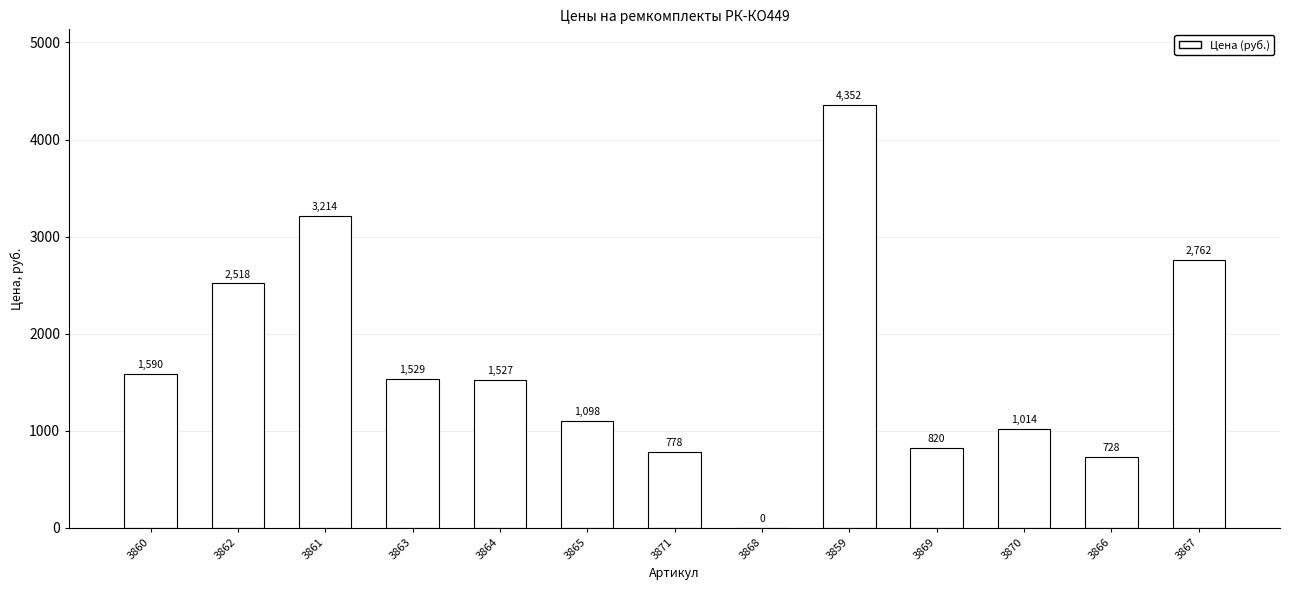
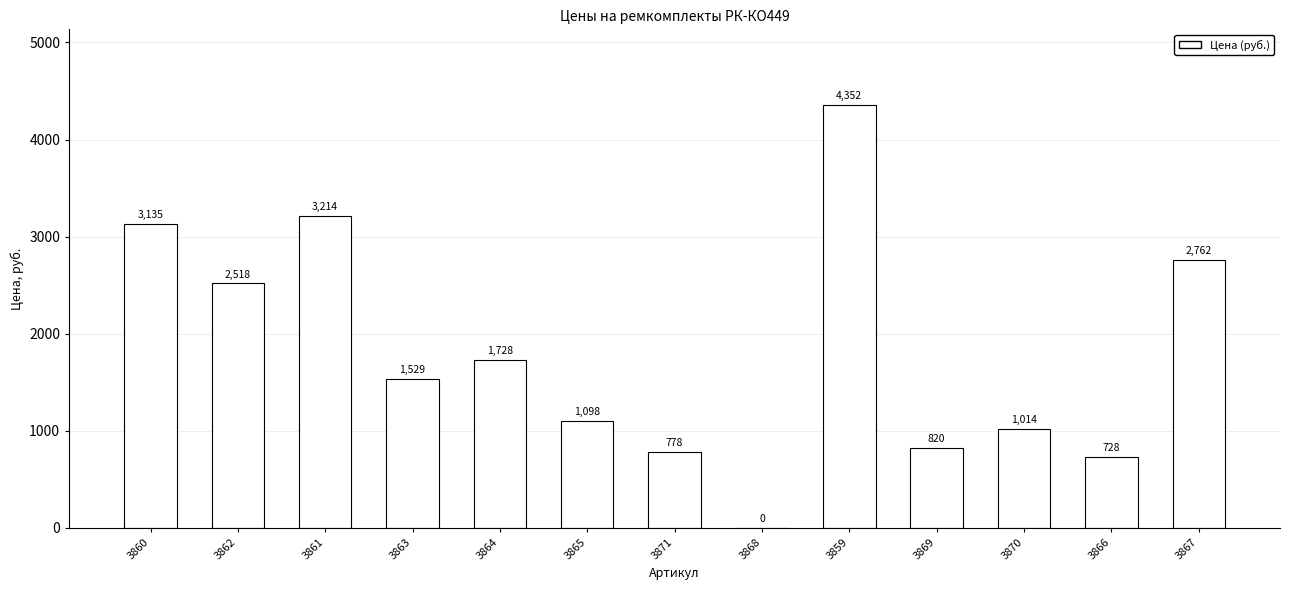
3860: 1,590 -> 3,135
3864: 1,527 -> 1,728
